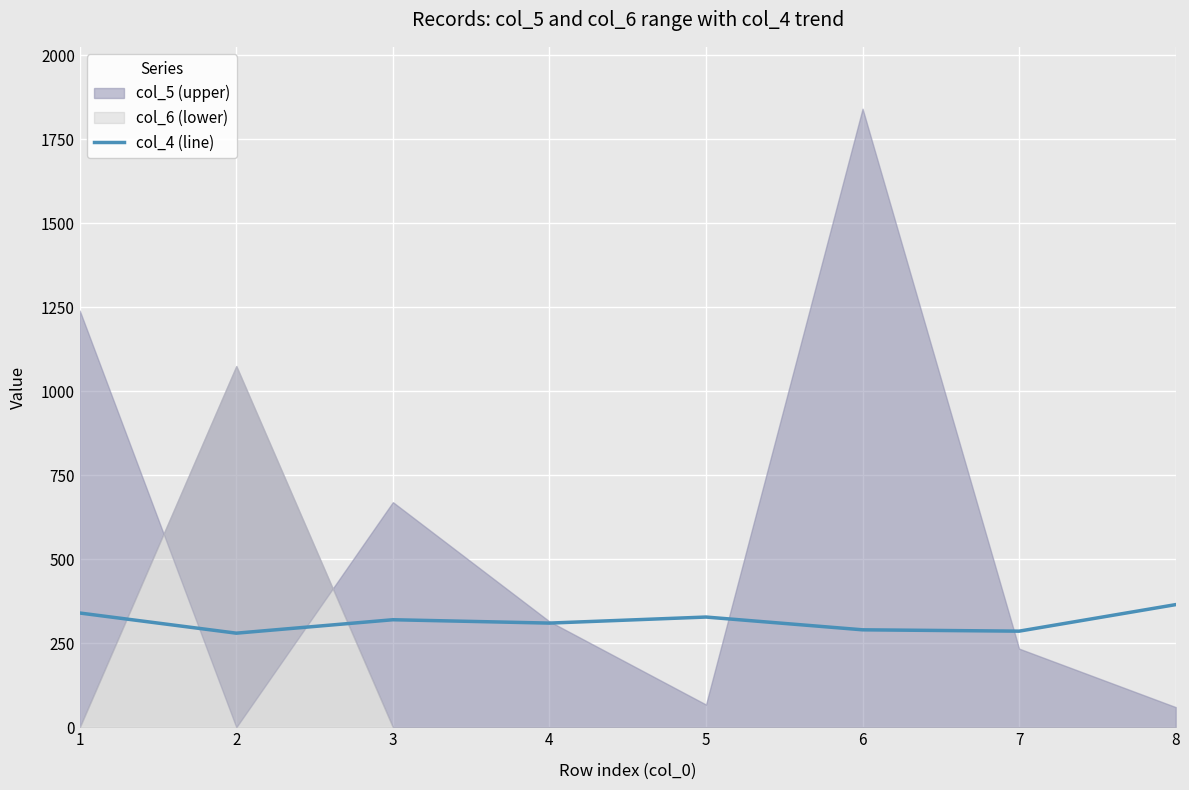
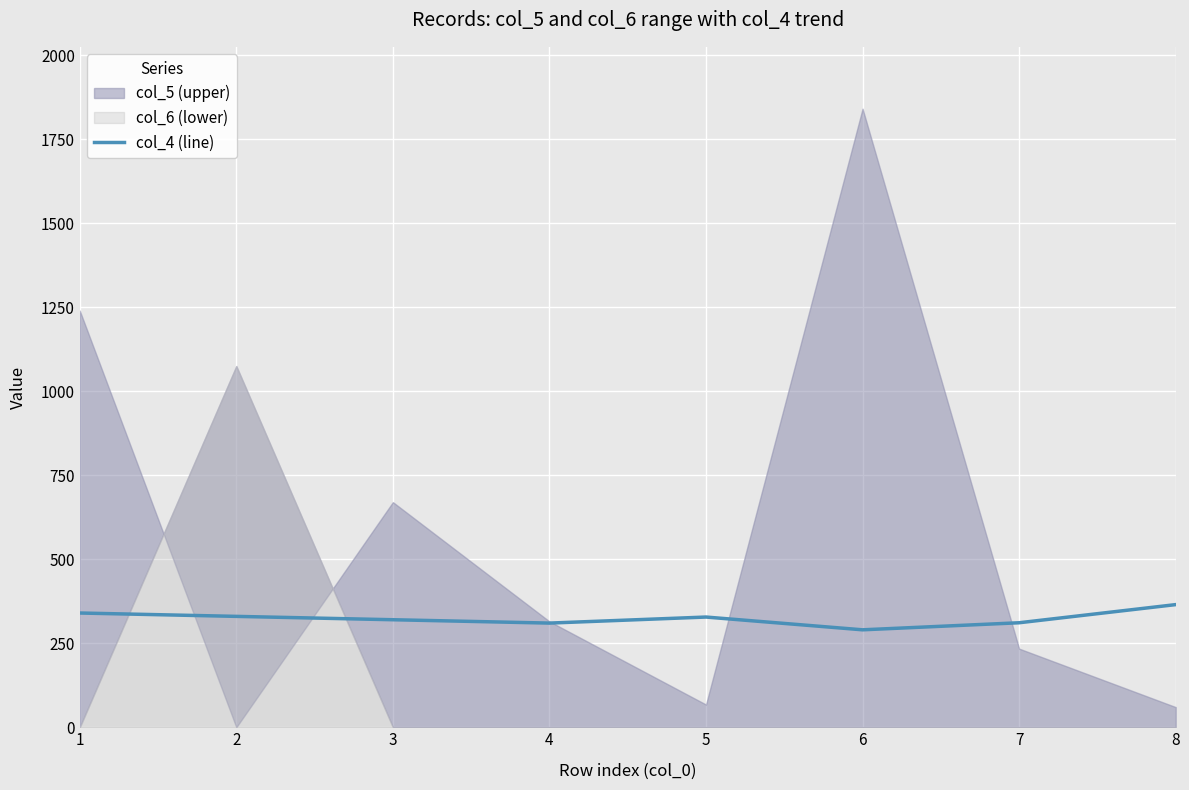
col_4 (line), 2: 280 -> 330
col_4 (line), 7: 290 -> 310
